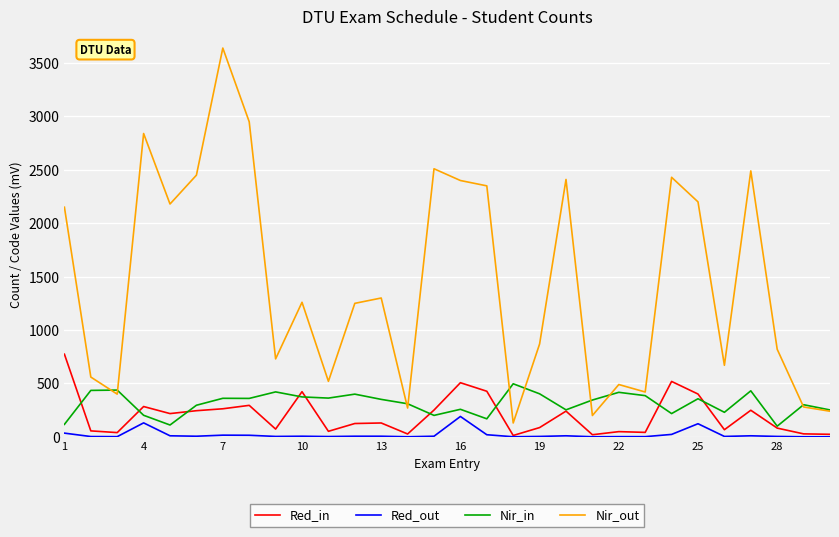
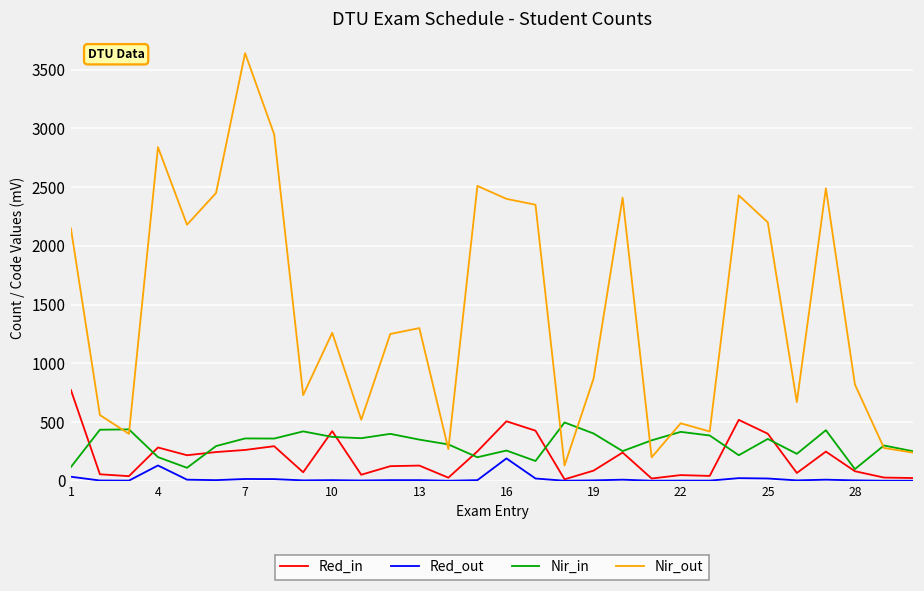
Red_out, 25: 120 -> 20
